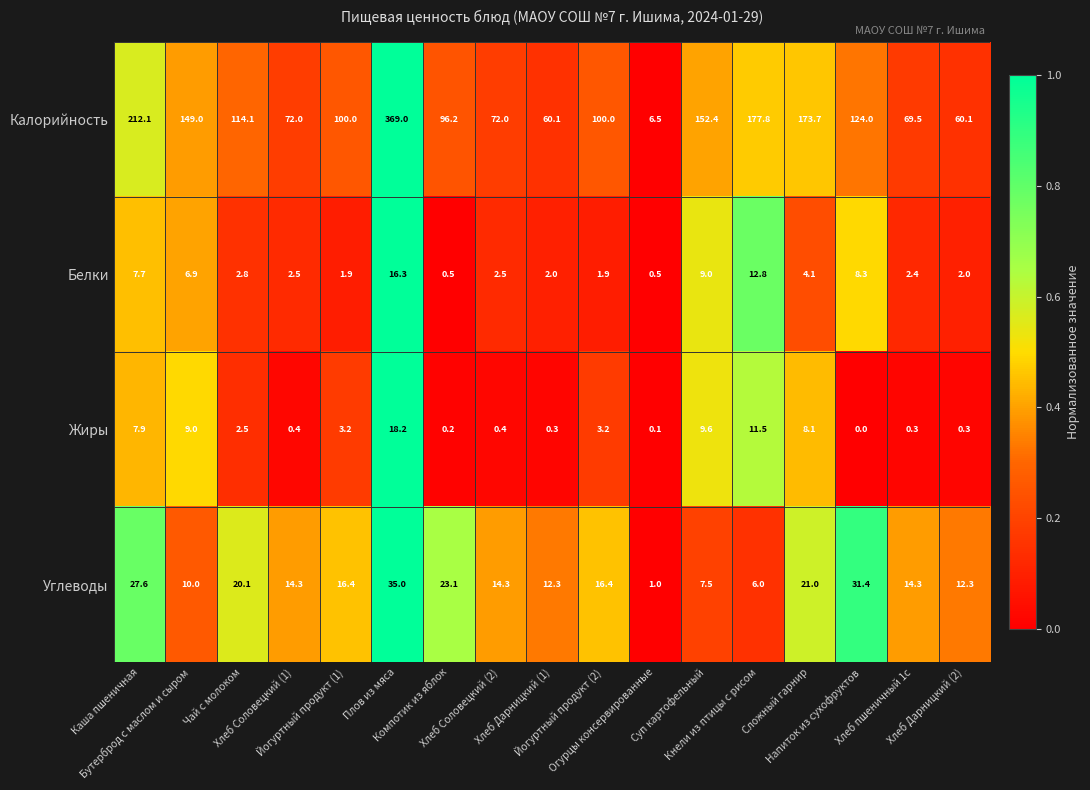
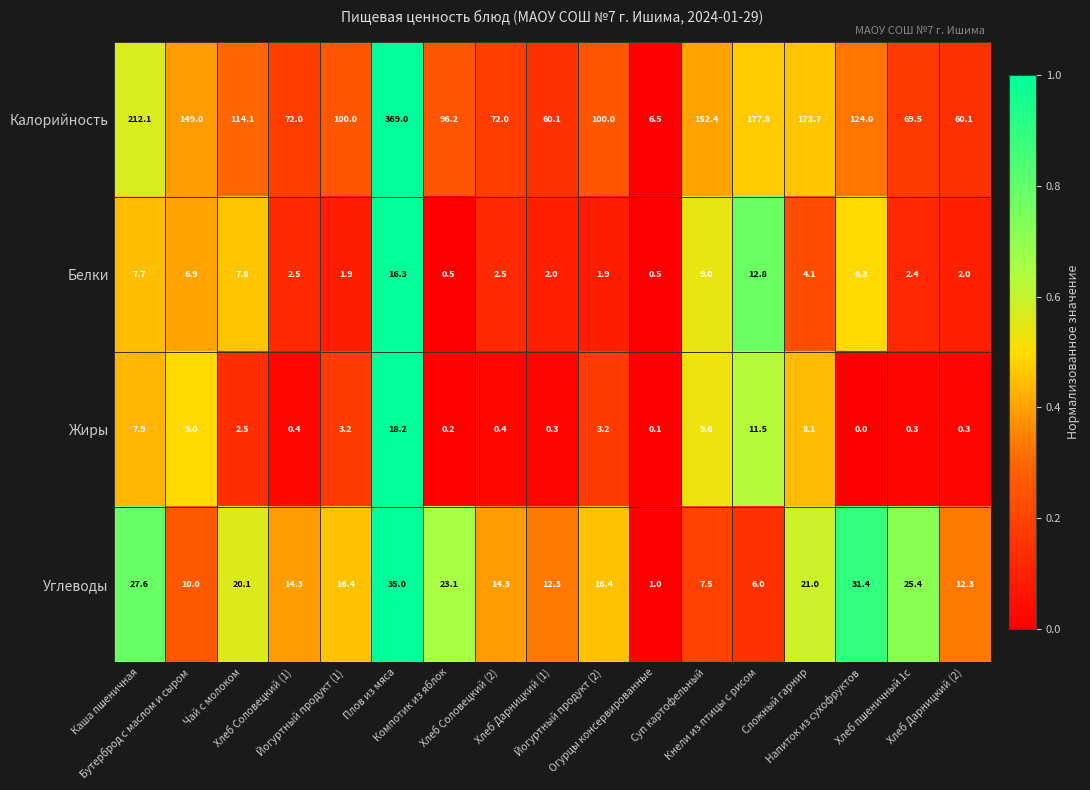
Белки, Чай с молоком: 2.8 -> 7.8
Углеводы, Хлеб пшеничный 1с: 14.3 -> 25.4
